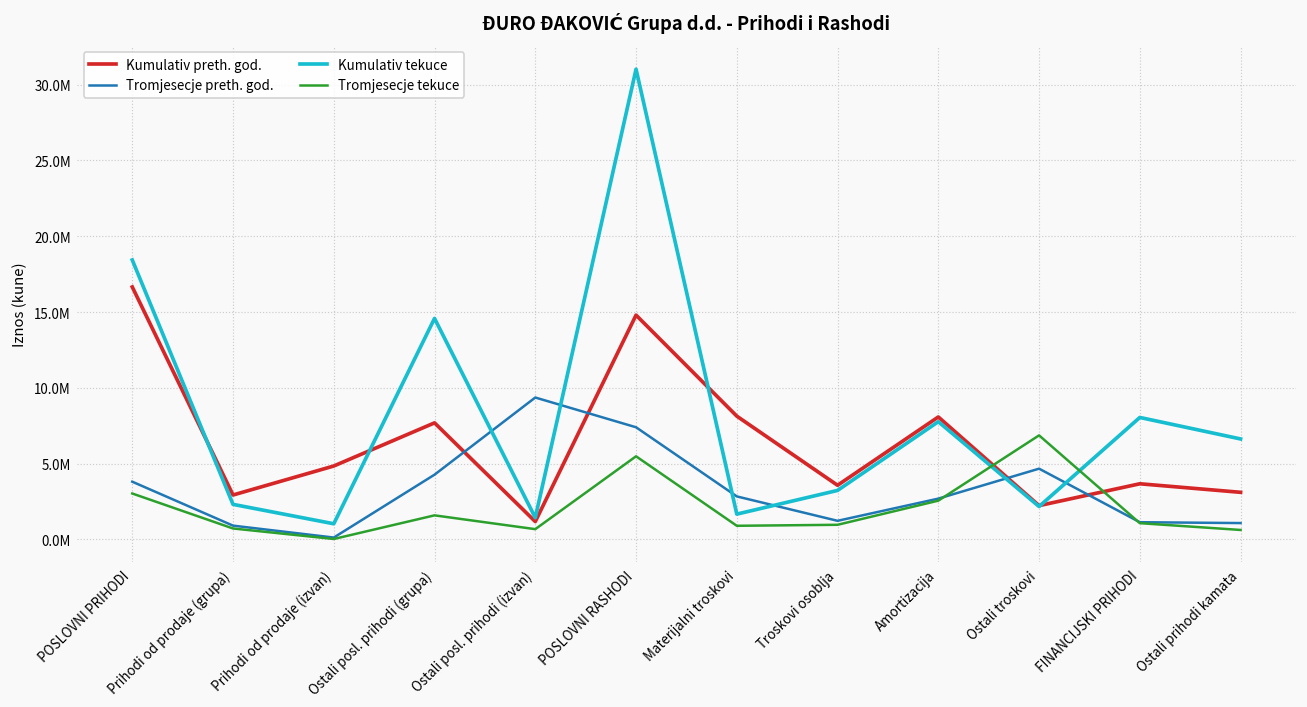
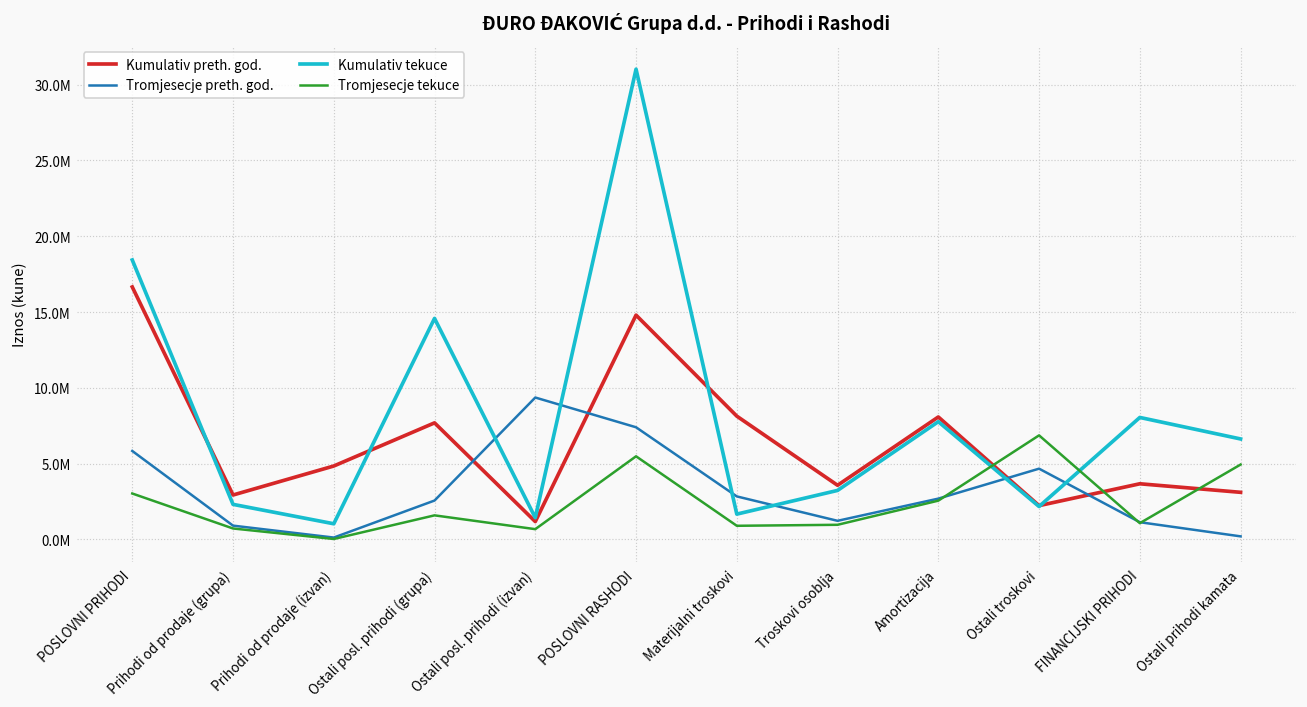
Tromjesecje preth. god., POSLOVNI PRIHODI: 3800000 -> 5800000
Tromjesecje preth. god., Ostali posl. prihodi (grupa): 4300000 -> 2600000
Tromjesecje preth. god., Ostali prihodi kamata: 1100000 -> 200000
Tromjesecje tekuce, Ostali prihodi kamata: 600000 -> 4900000
